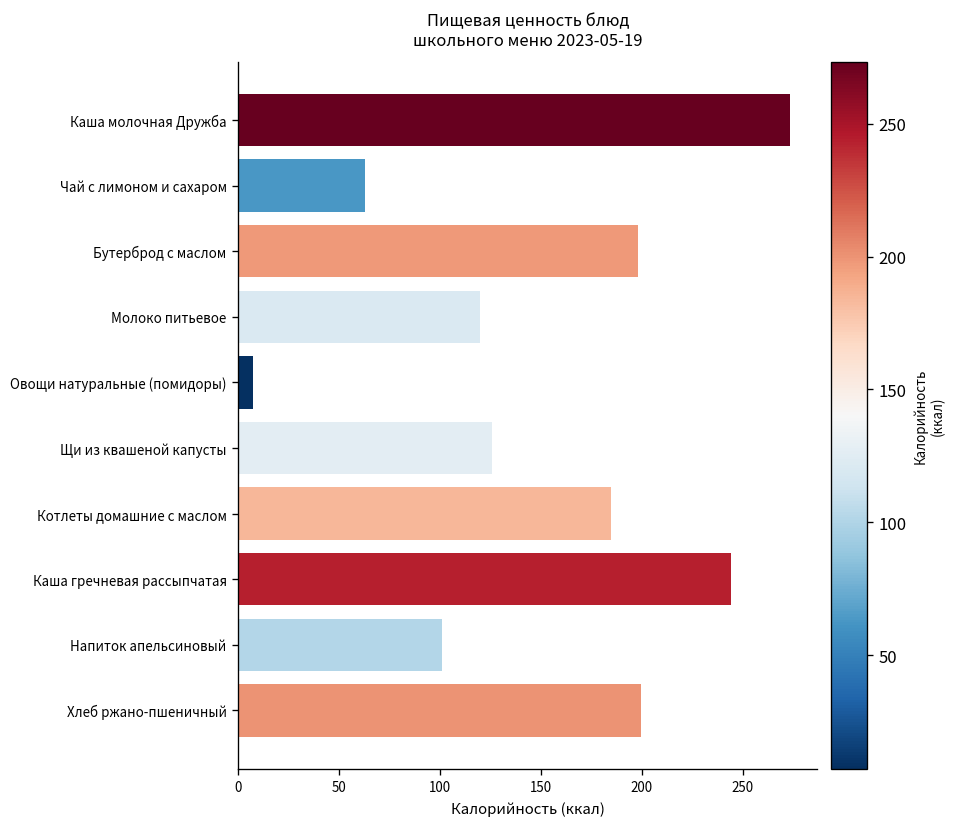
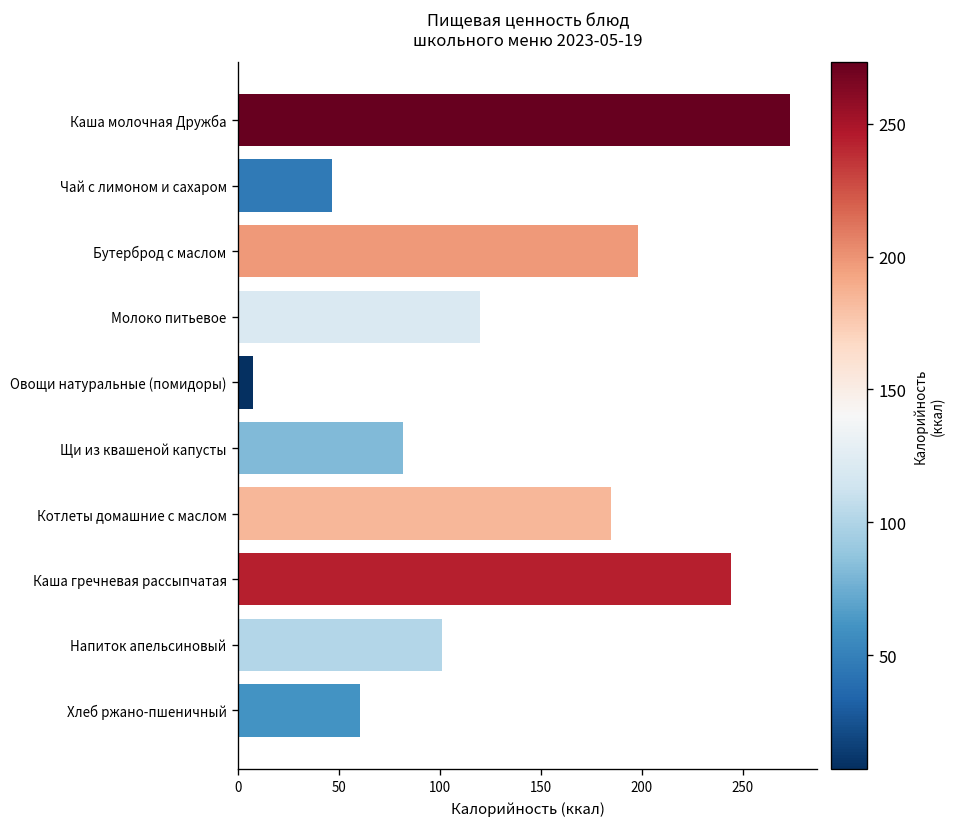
Чай с лимоном и сахаром: 63 -> 47
Щи из квашеной капусты: 126 -> 81
Хлеб ржано-пшеничный: 200 -> 60
